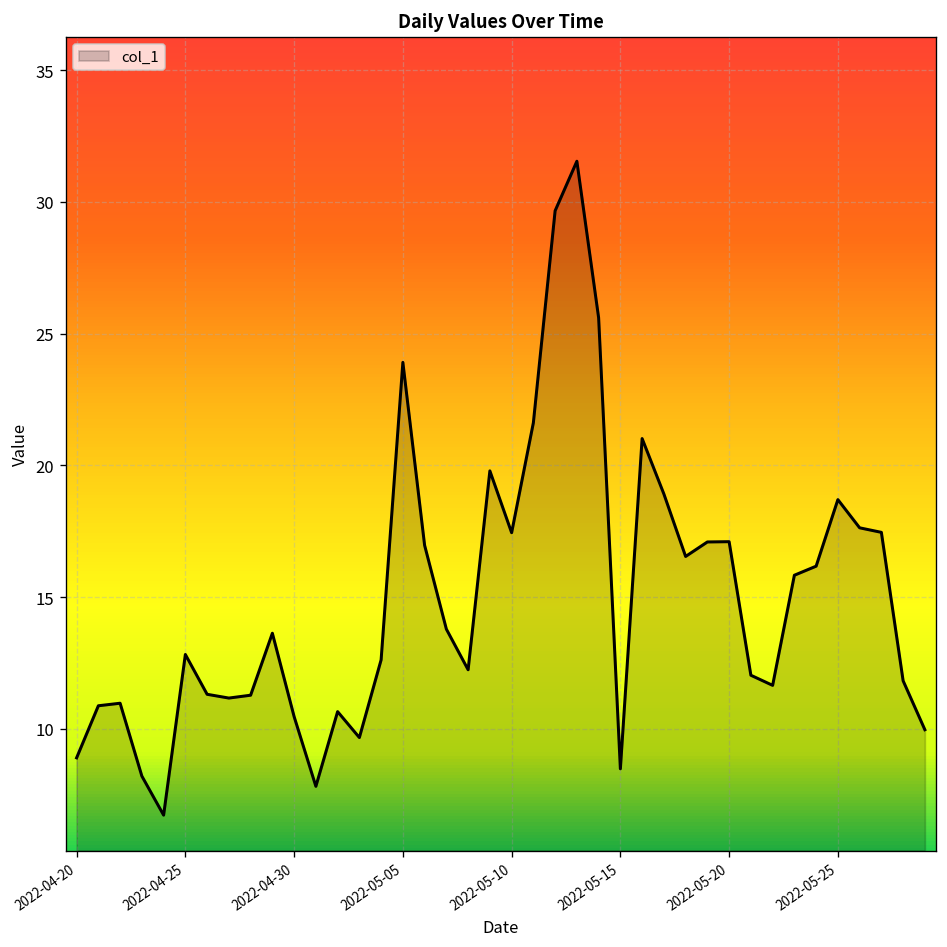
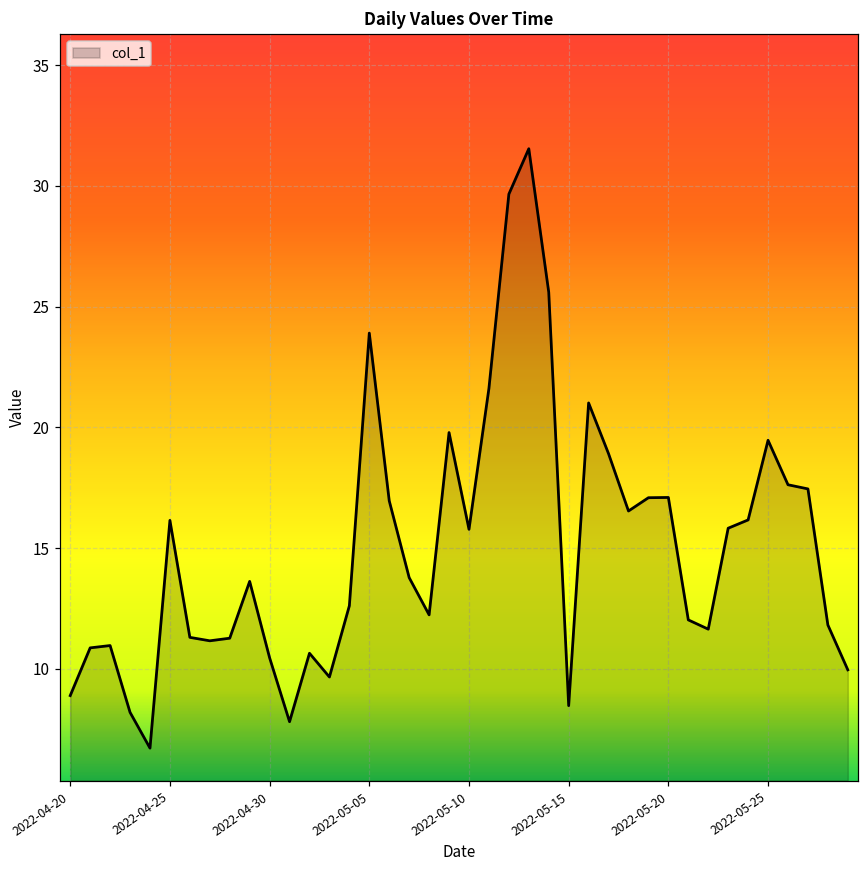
2022-04-25: 12.8 -> 16.2
2022-05-10: 17.4 -> 15.8
2022-05-25: 18.7 -> 19.5
